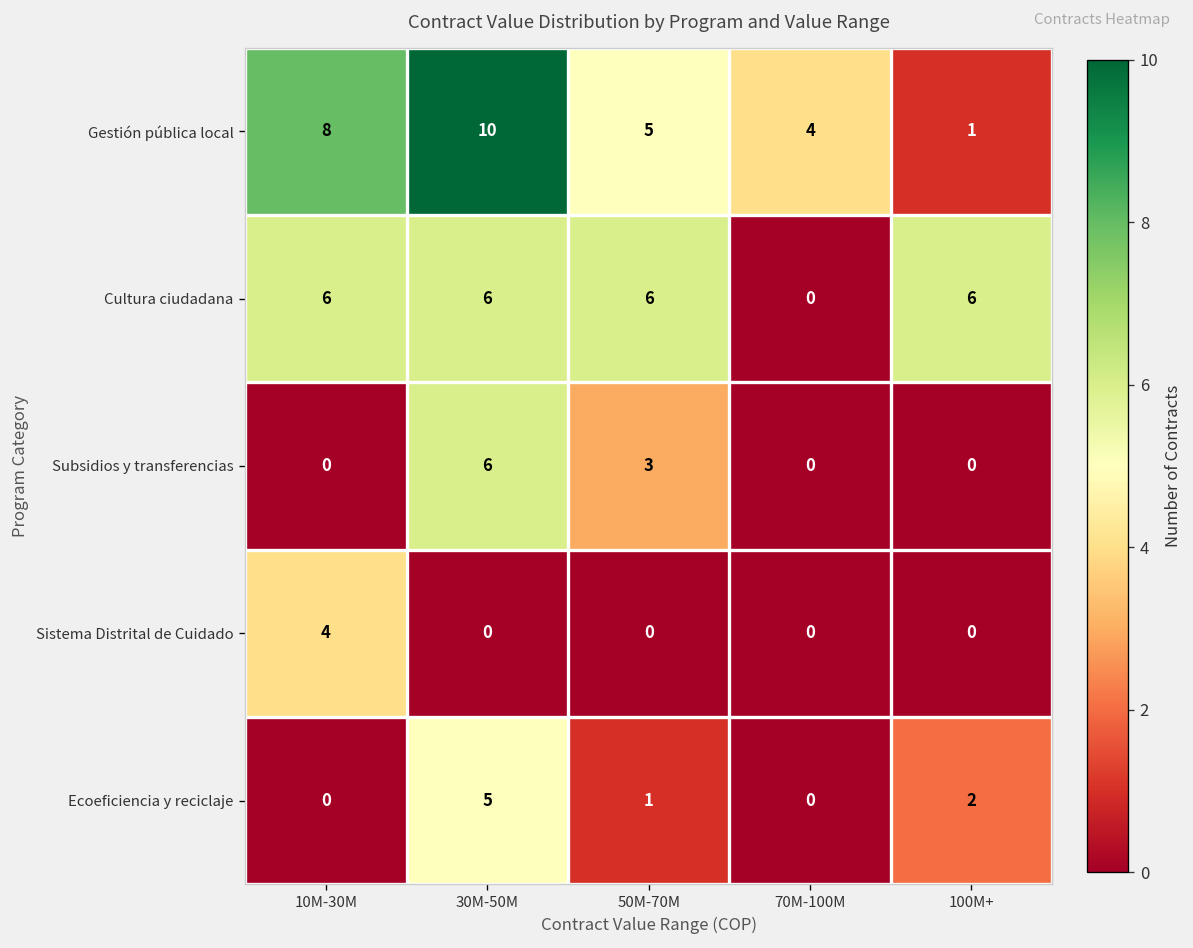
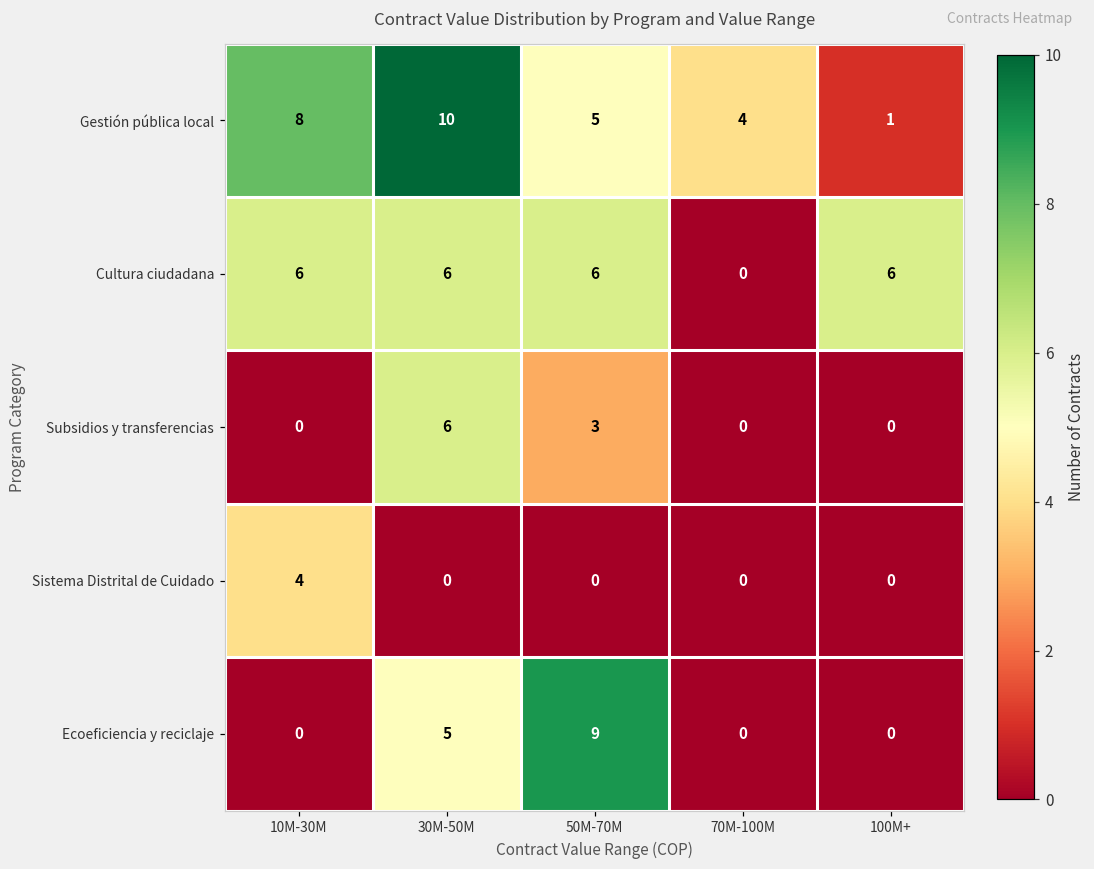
Ecoeficiencia y reciclaje, 50M-70M: 1 -> 9
Ecoeficiencia y reciclaje, 100M+: 2 -> 0
